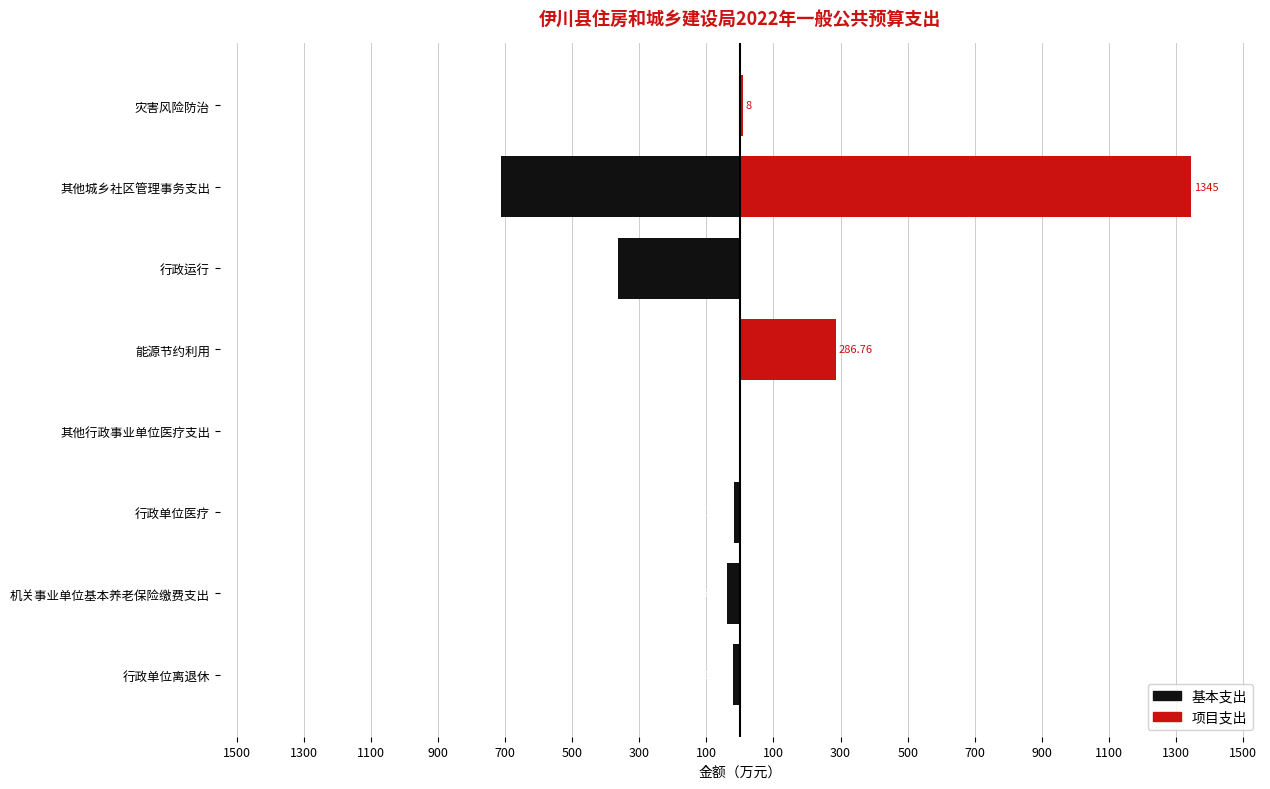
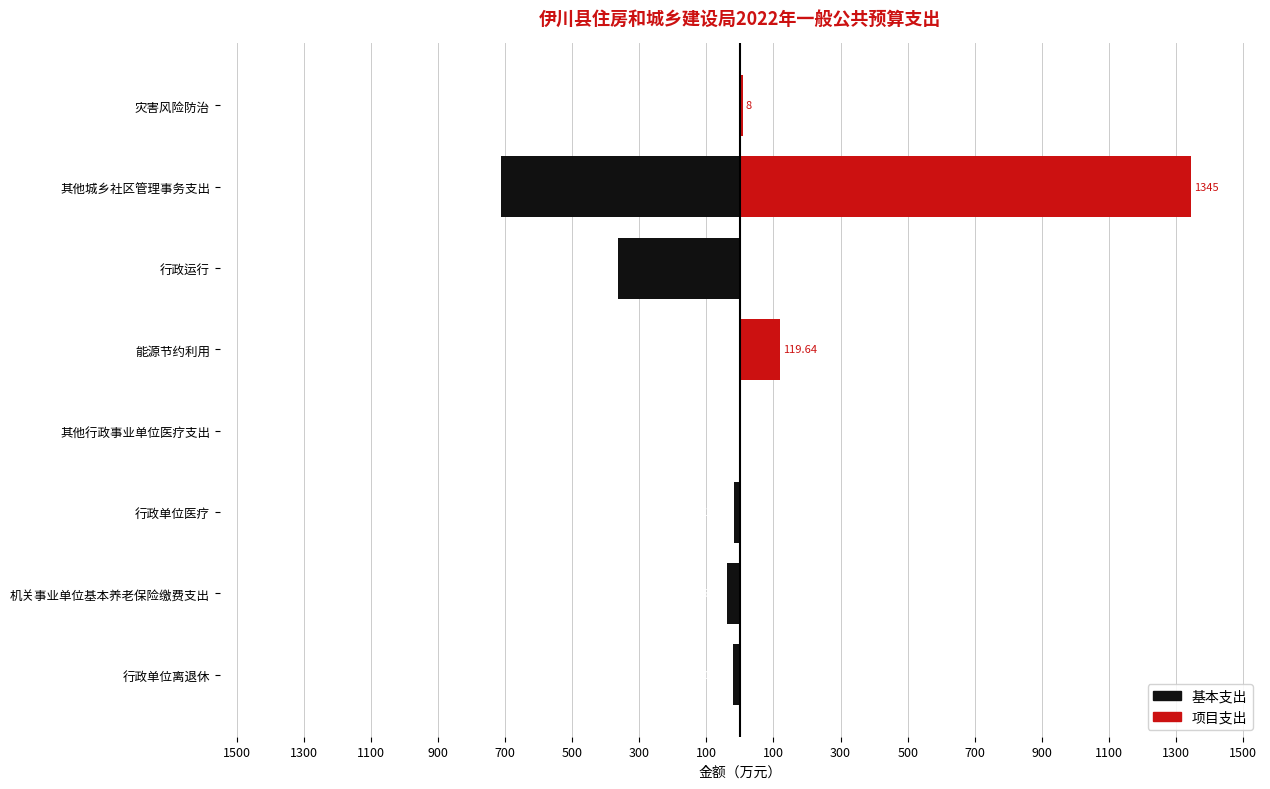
项目支出, 能源节约利用: 286.76 -> 119.64
